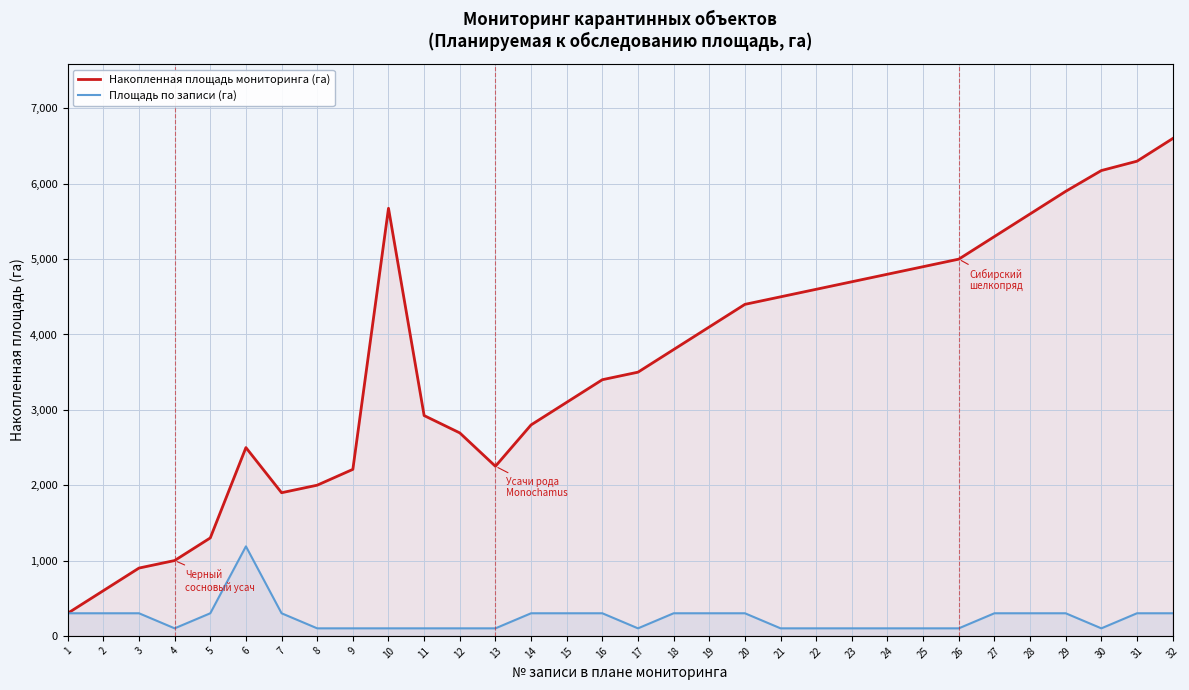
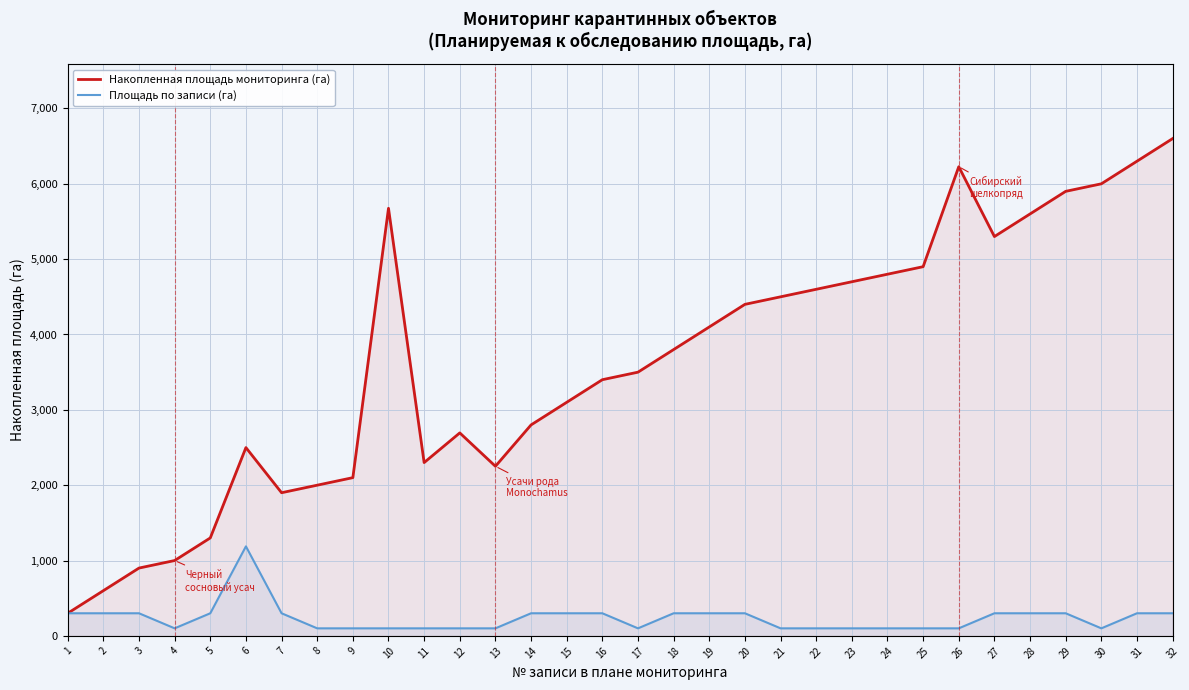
Накопленная площадь мониторинга (га), 9: 2,200 -> 2,100
Накопленная площадь мониторинга (га), 11: 2,900 -> 2,300
Накопленная площадь мониторинга (га), 26: 5,000 -> 6,200
Накопленная площадь мониторинга (га), 30: 6,200 -> 6,000
